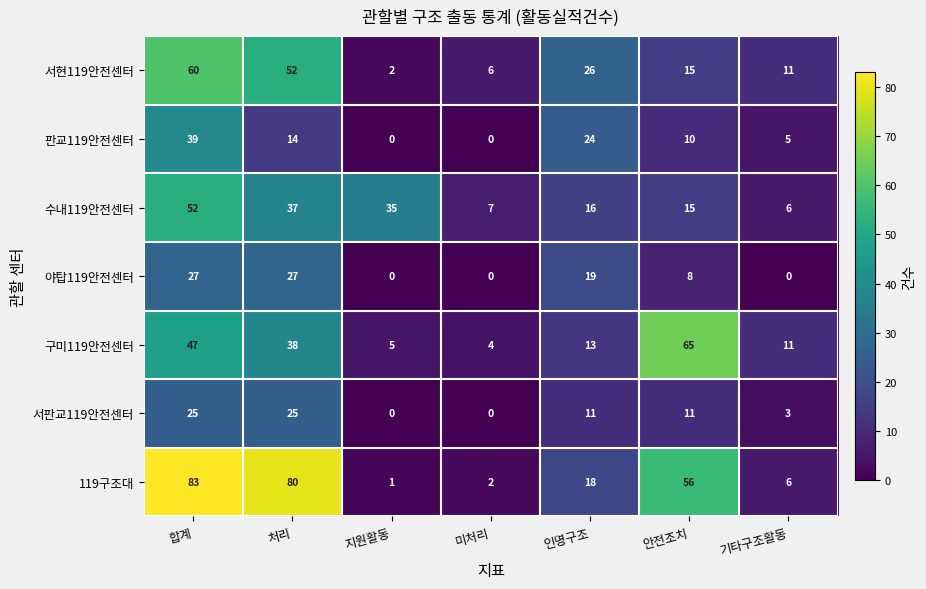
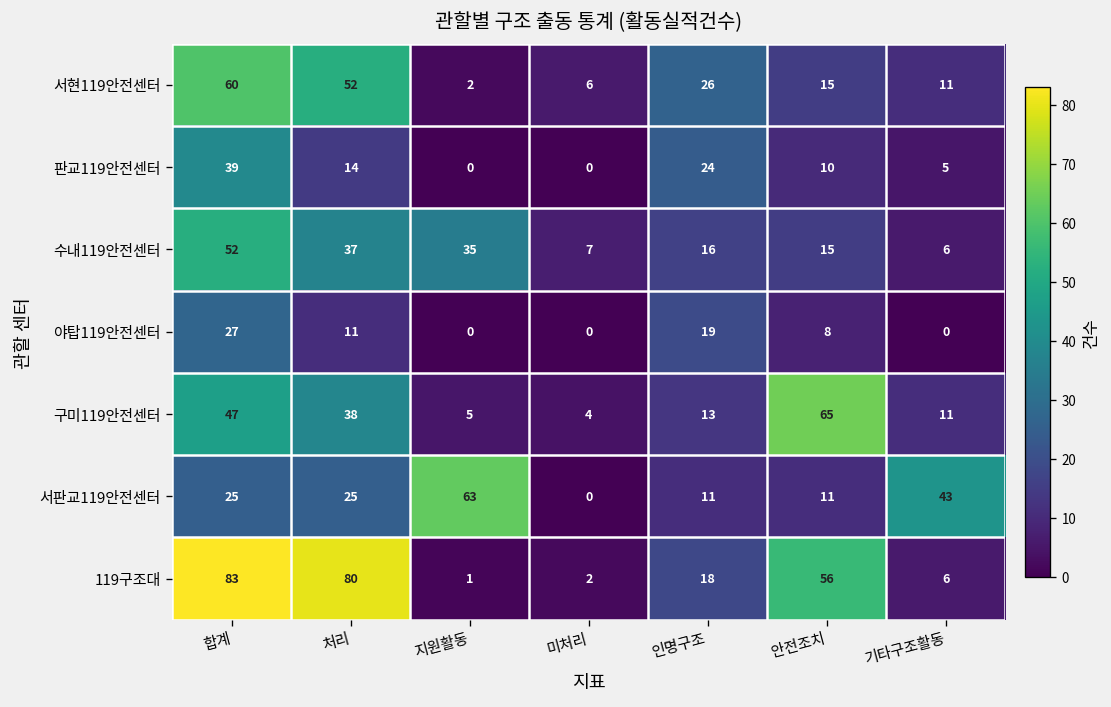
야탑119안전센터, 처리: 27 -> 11
서판교119안전센터, 지원활동: 0 -> 63
서판교119안전센터, 기타구조활동: 3 -> 43
